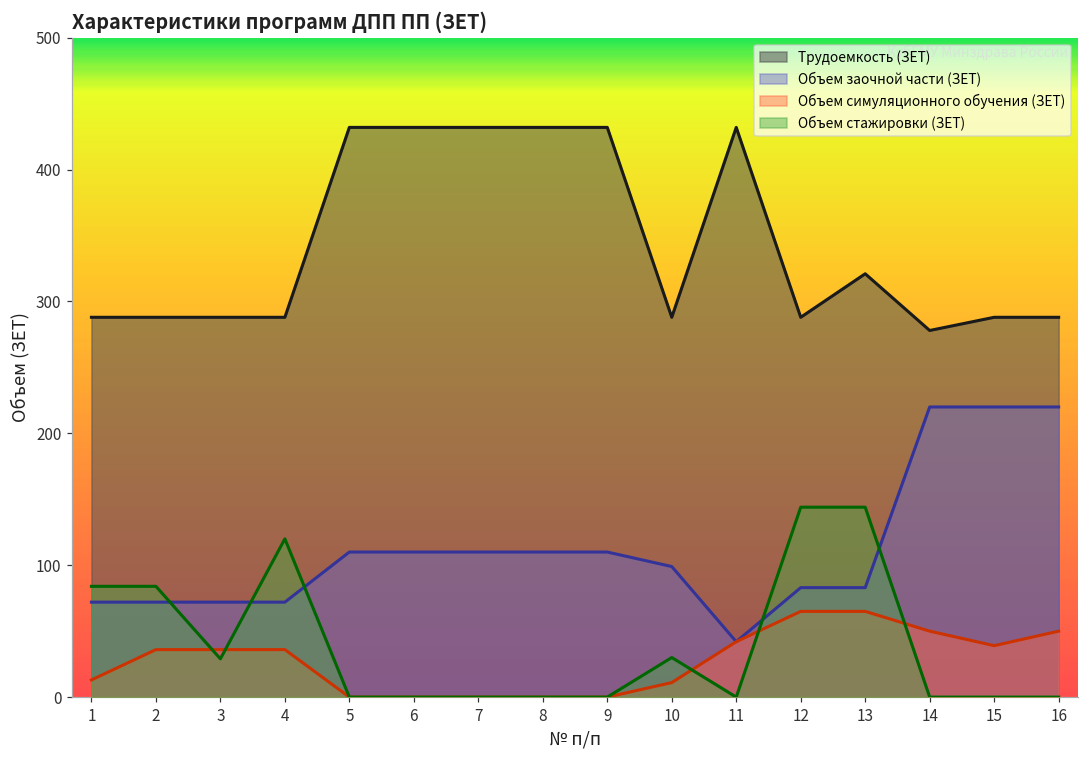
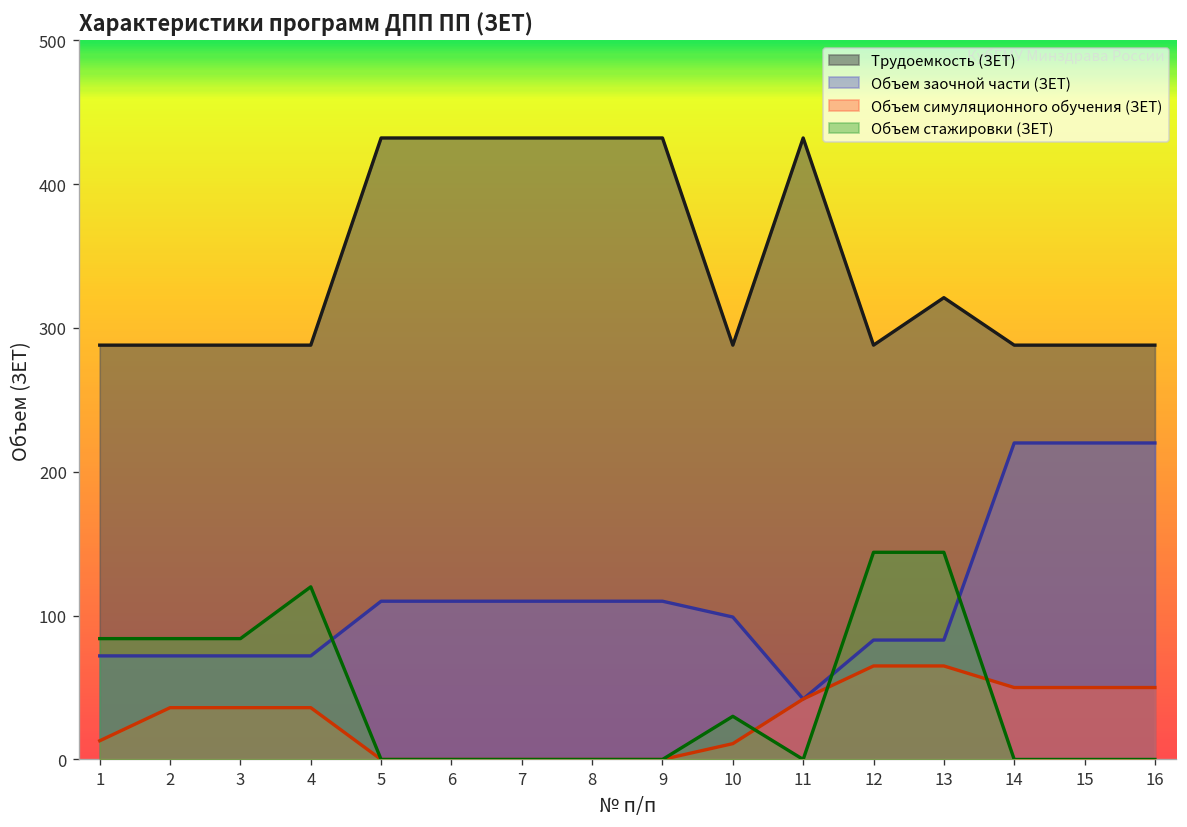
Объем стажировки (ЗЕТ), 3: 29 -> 84
Трудоемкость (ЗЕТ), 14: 278 -> 288
Объем симуляционного обучения (ЗЕТ), 15: 39 -> 50
